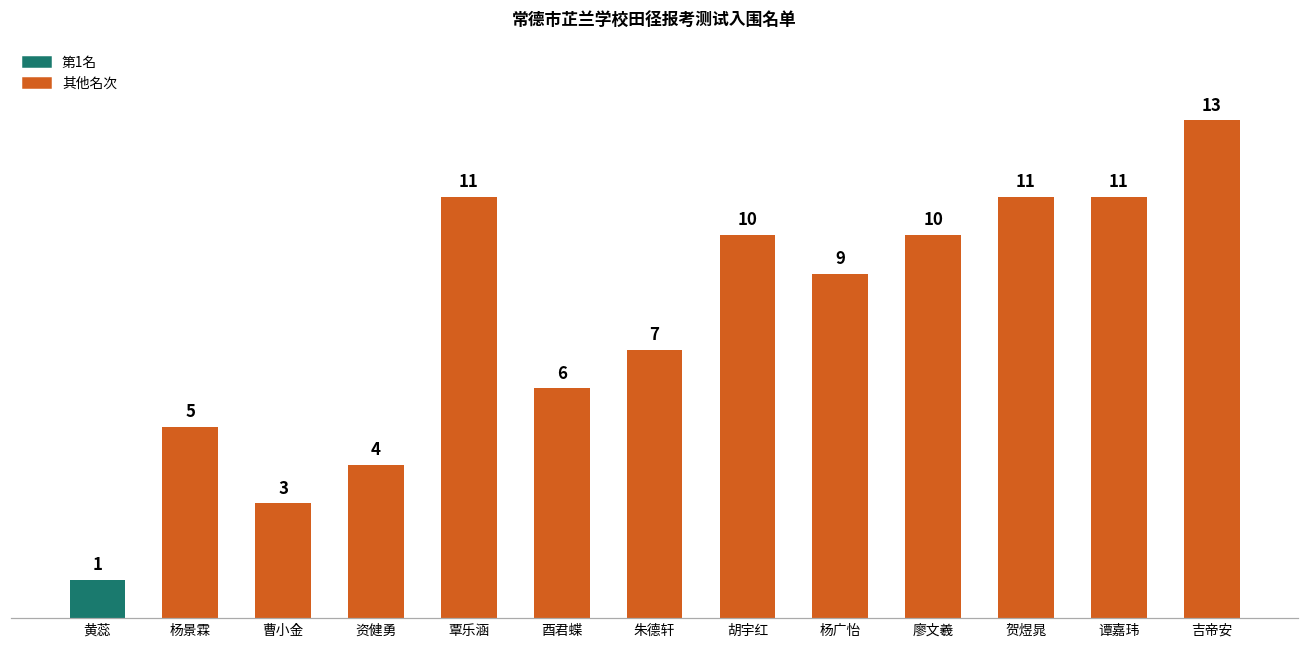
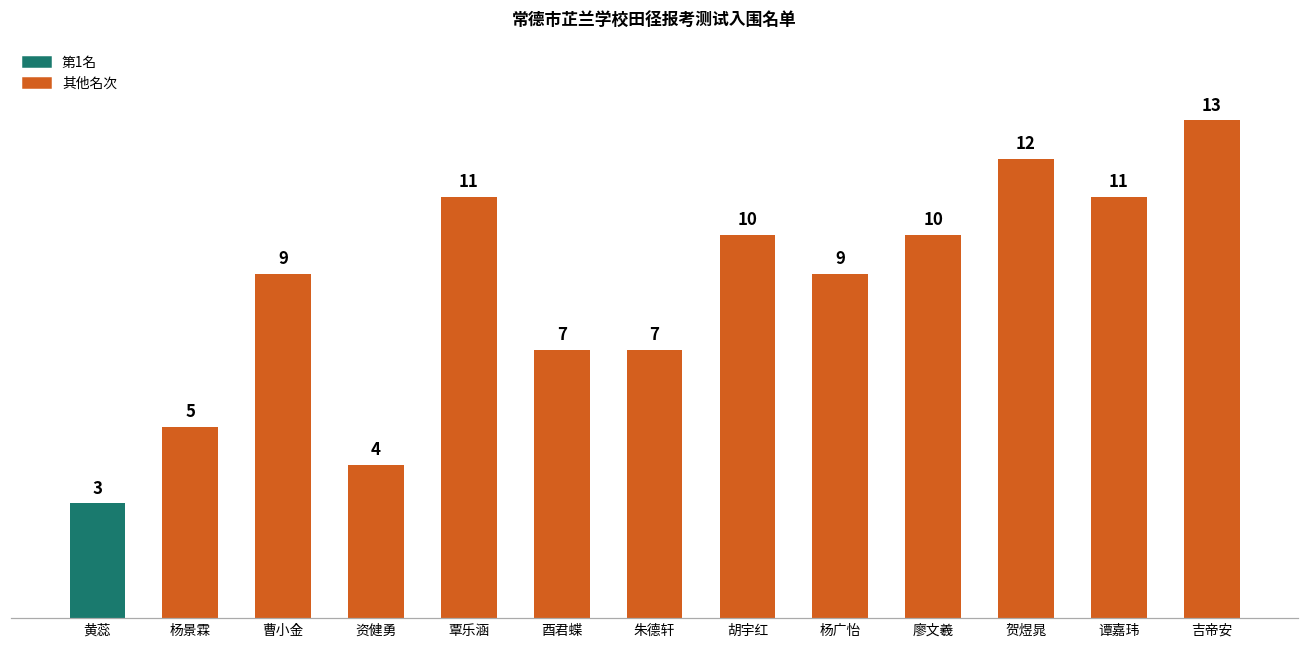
黄蕊: 1 -> 3
曹小金: 3 -> 9
酉君蝶: 6 -> 7
贺煜晁: 11 -> 12
